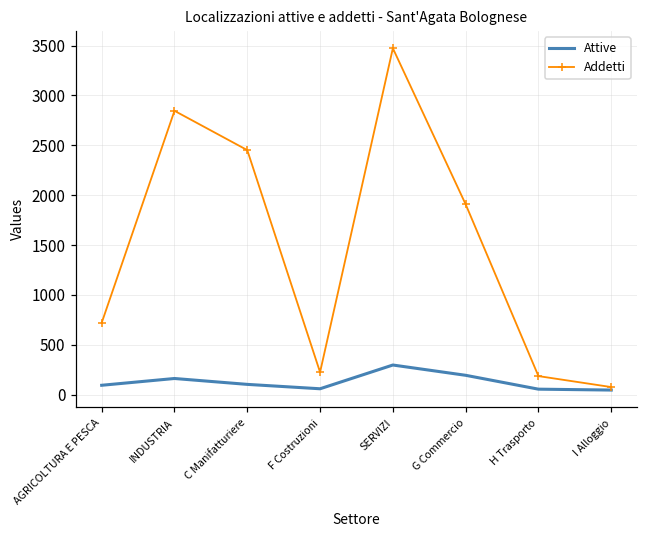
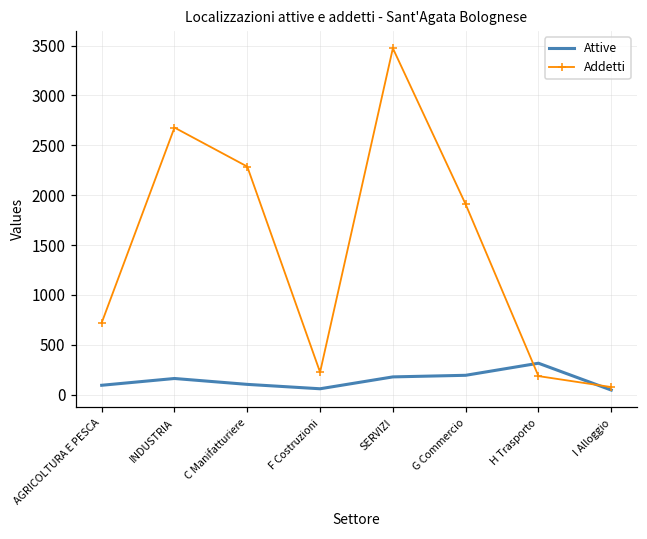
Addetti, INDUSTRIA: 2800 -> 2700
Addetti, C Manifatturiere: 2500 -> 2300
Attive, SERVIZI: 300 -> 200
Attive, H Trasporto: 100 -> 300
